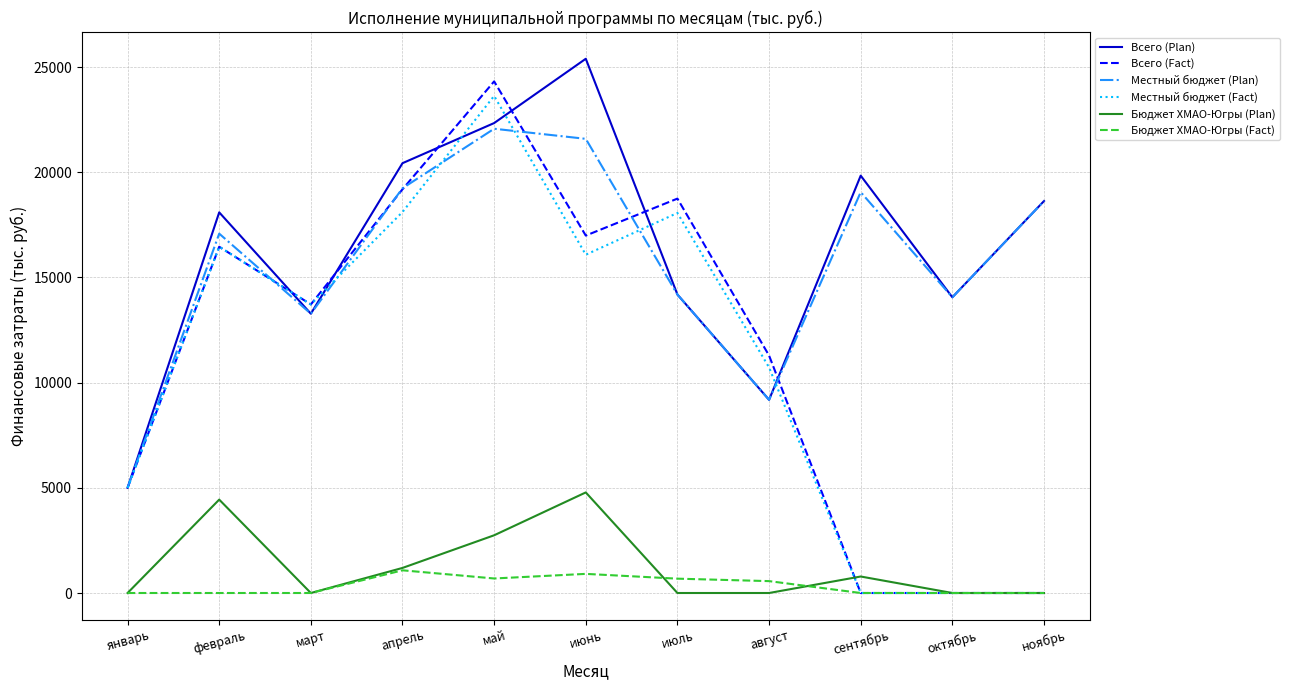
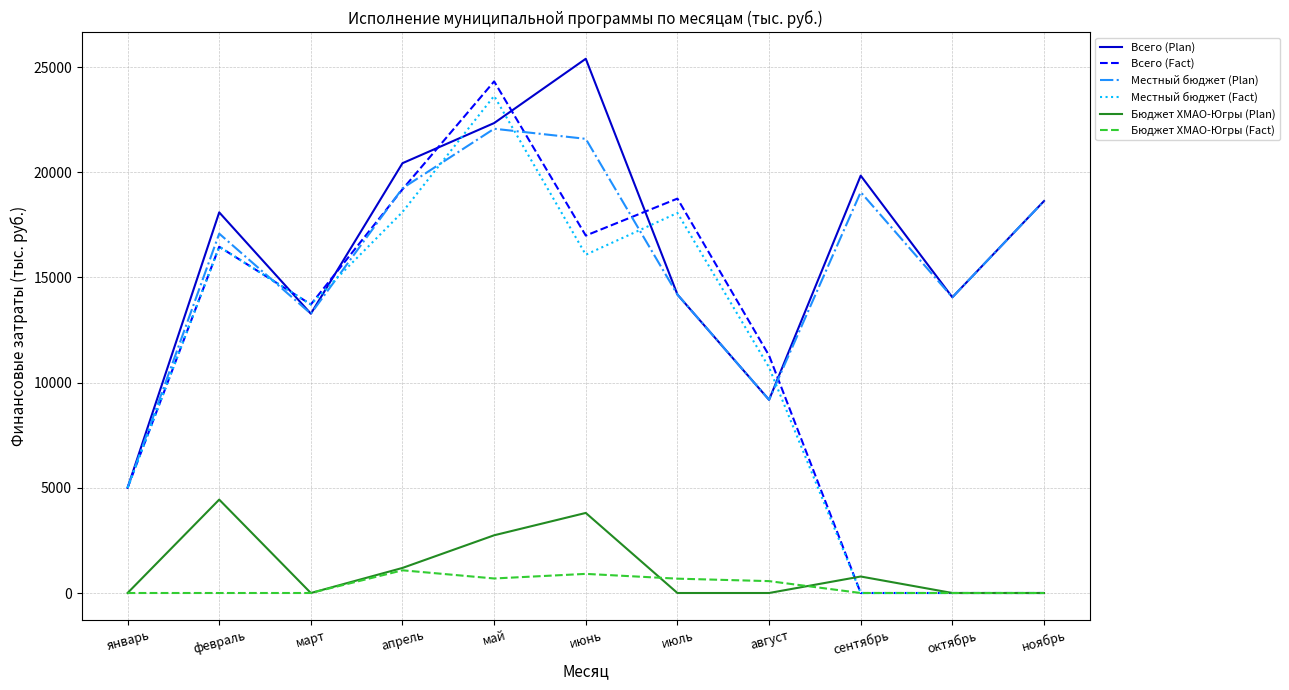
Бюджет ХМАО-Югры (Plan), июнь: 4800 -> 3800
